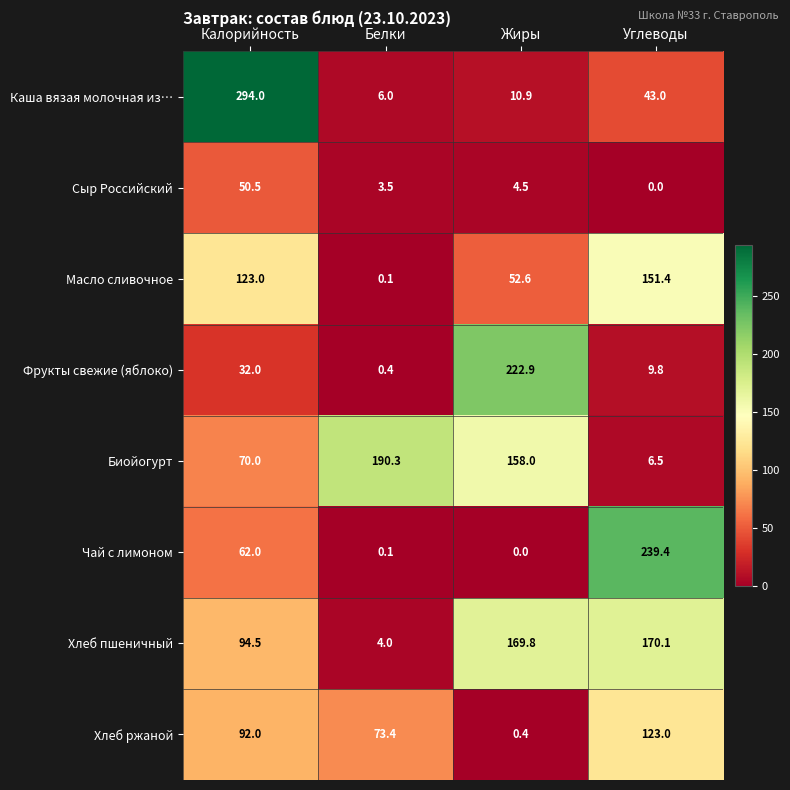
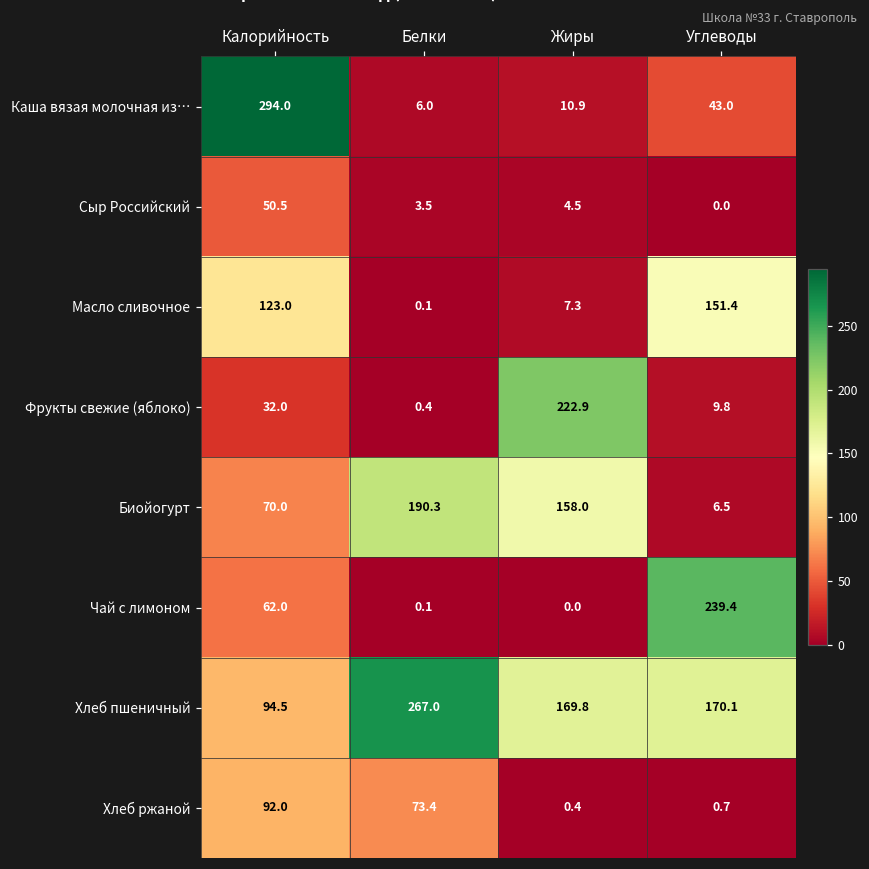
Масло сливочное, Жиры: 52.6 -> 7.3
Хлеб пшеничный, Белки: 4.0 -> 267.0
Хлеб ржаной, Углеводы: 123.0 -> 0.7
